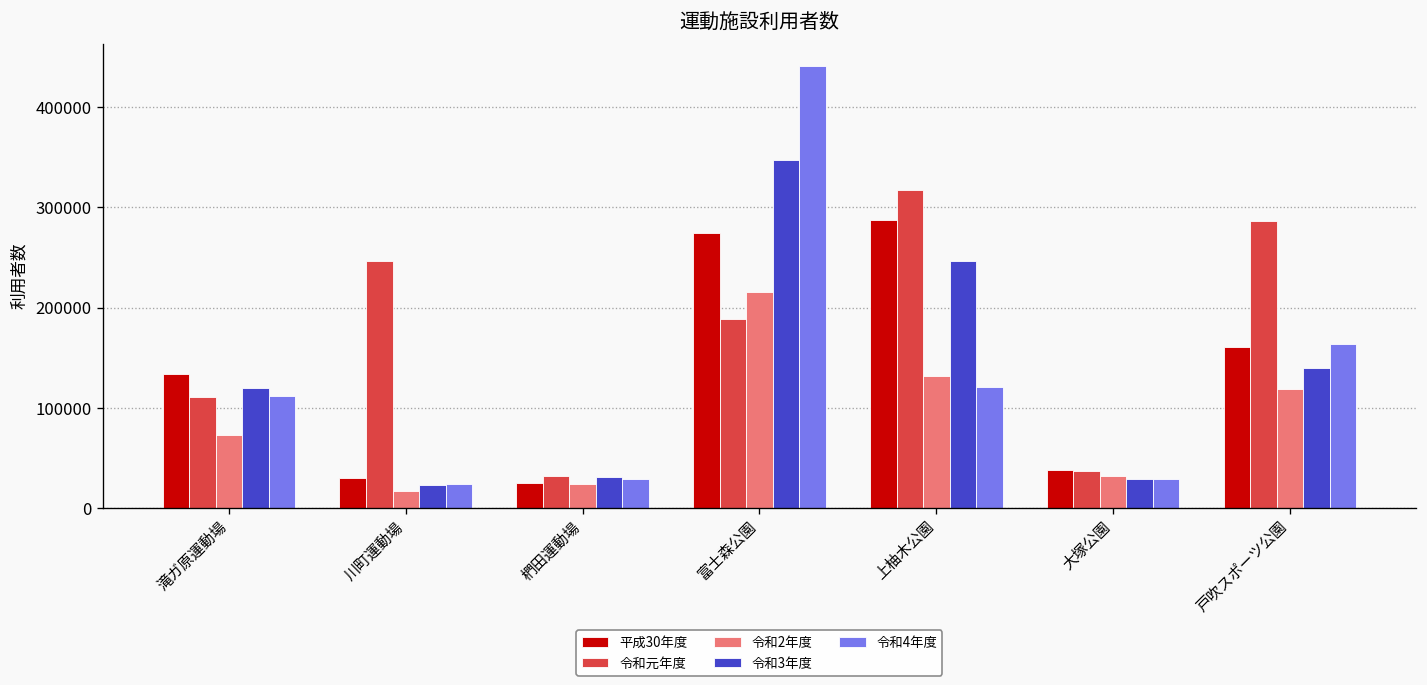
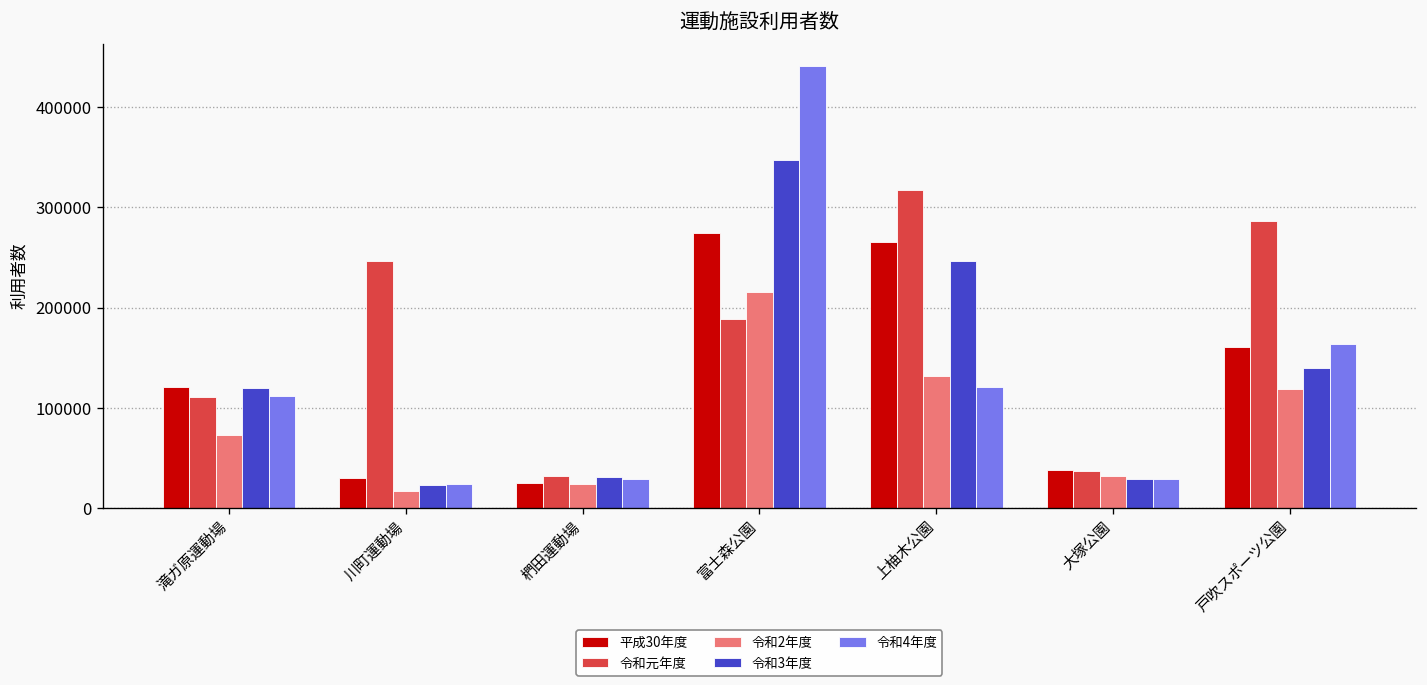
平成30年度, 滝ガ原運動場: 130000 -> 120000
平成30年度, 上柚木公園: 290000 -> 270000
